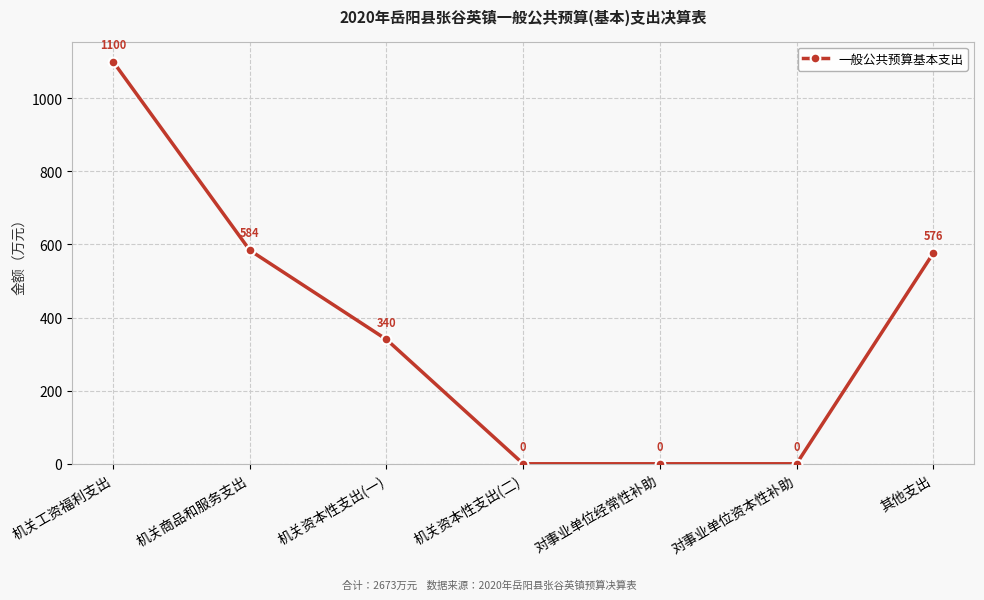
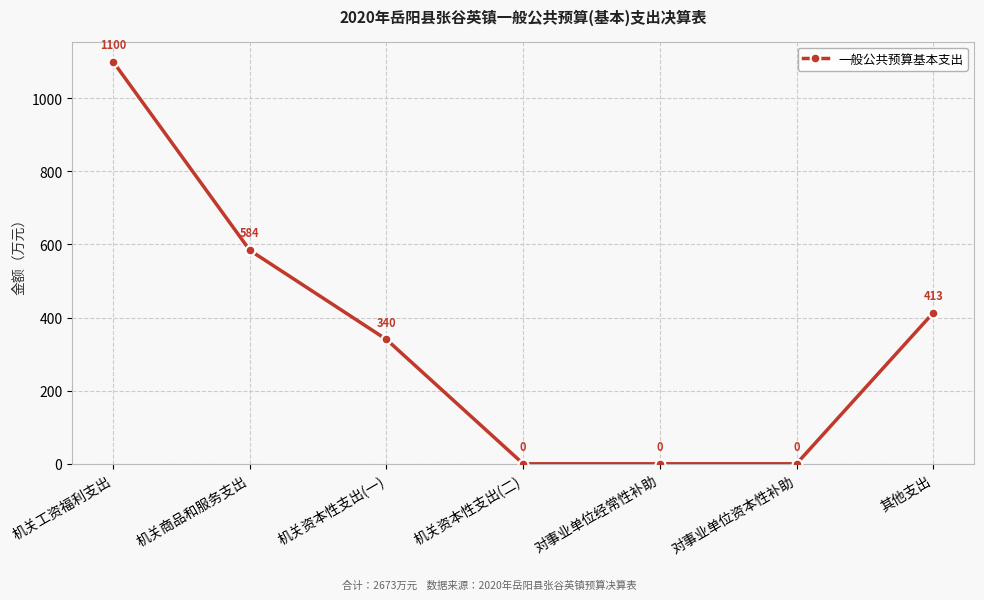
其他支出: 576 -> 413
